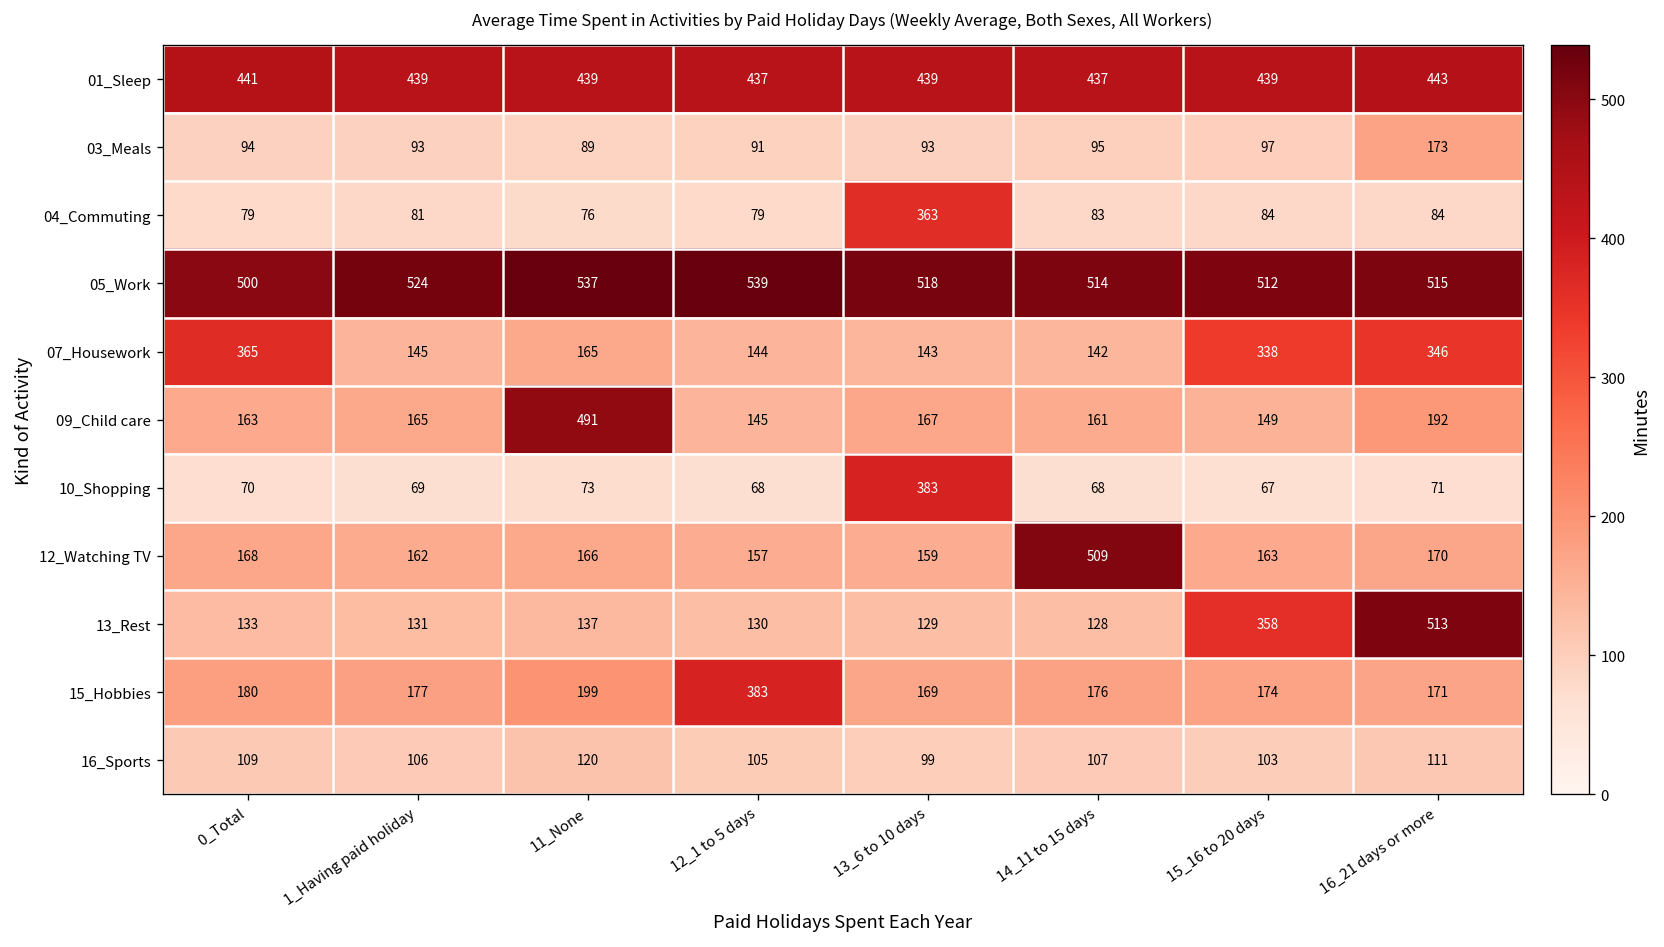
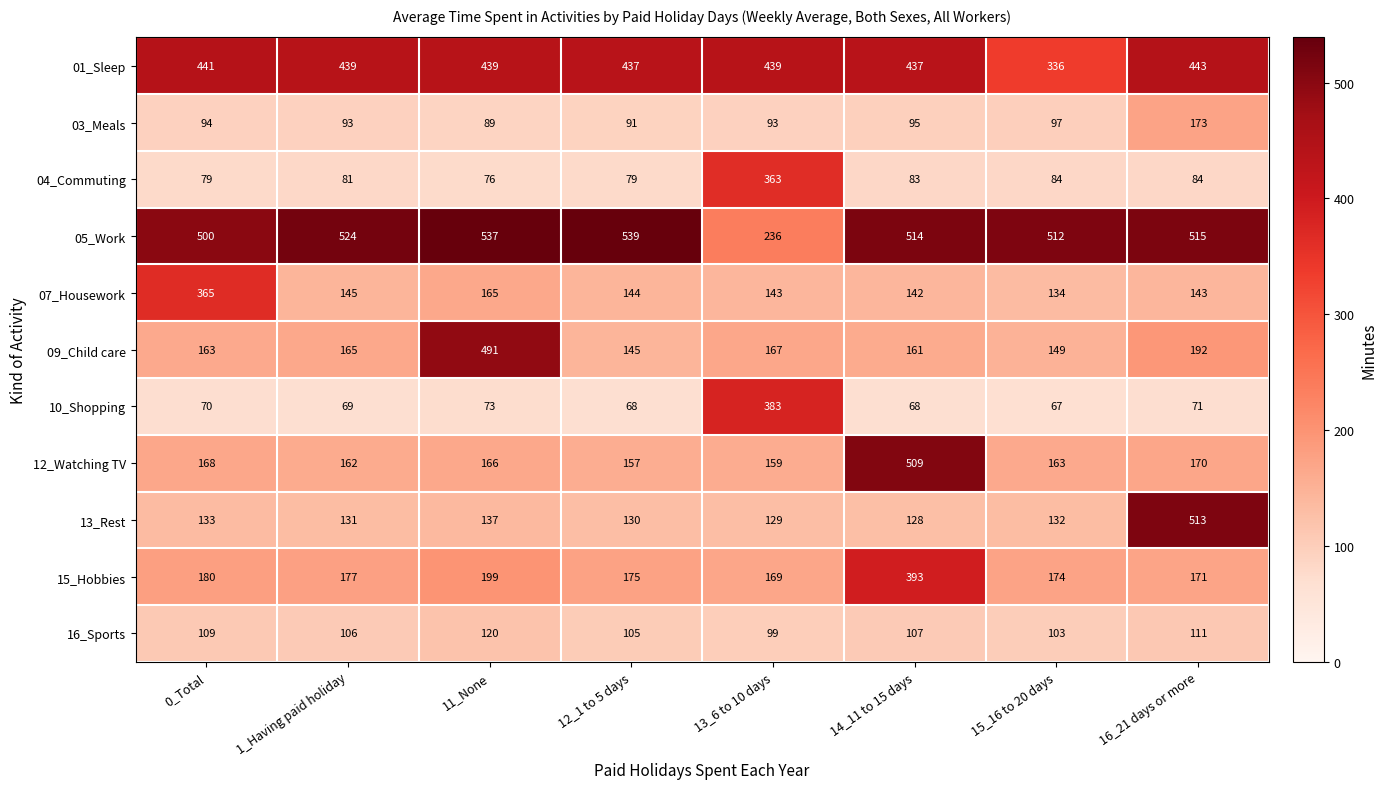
01_Sleep, 15_16 to 20 days: 439 -> 336
05_Work, 13_6 to 10 days: 518 -> 236
07_Housework, 15_16 to 20 days: 338 -> 134
07_Housework, 16_21 days or more: 346 -> 143
13_Rest, 15_16 to 20 days: 358 -> 132
15_Hobbies, 12_1 to 5 days: 383 -> 175
15_Hobbies, 14_11 to 15 days: 176 -> 393
